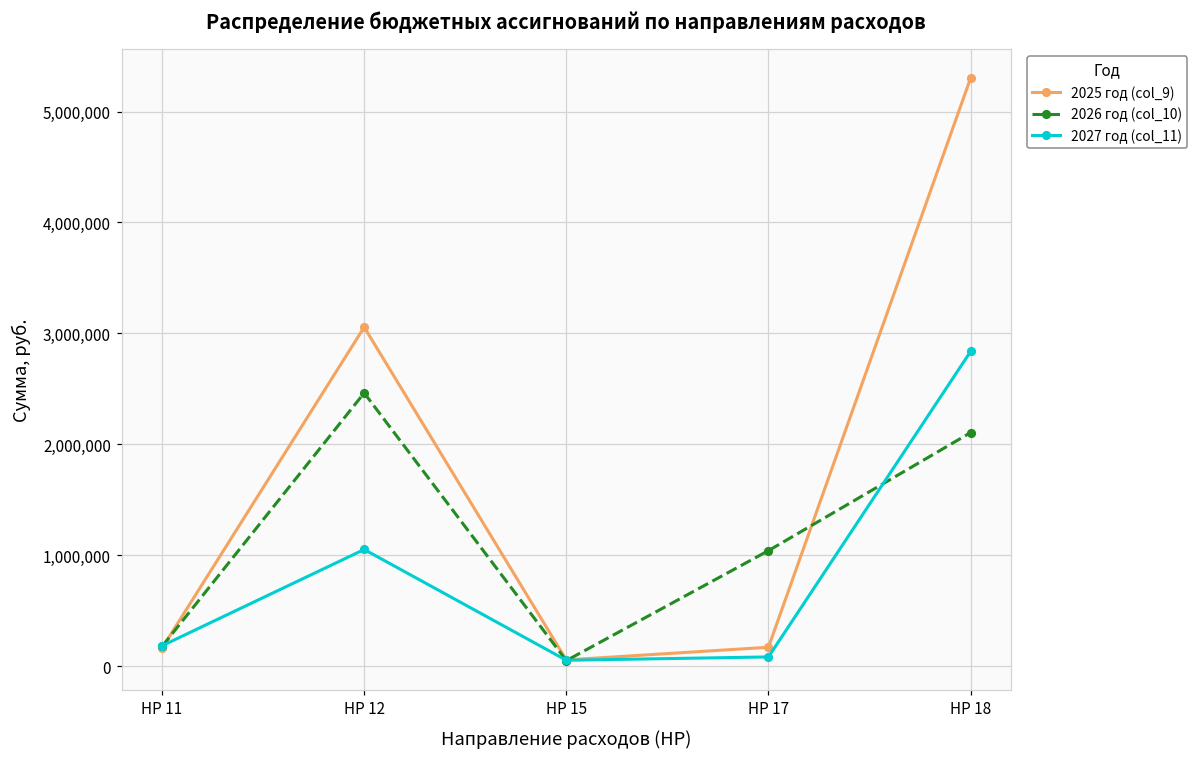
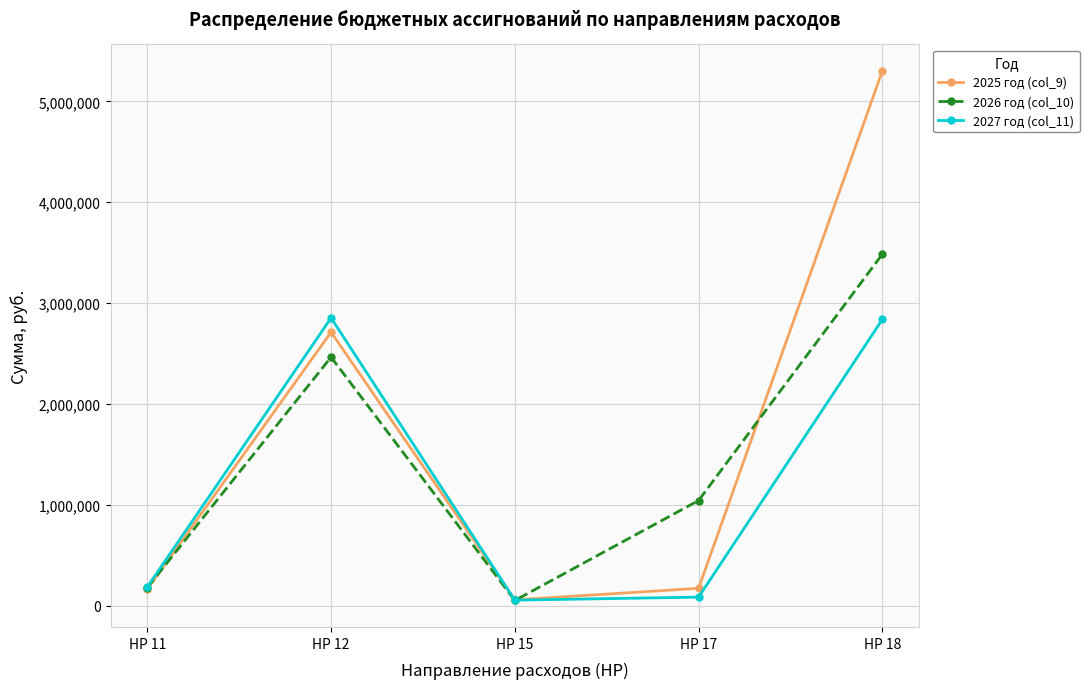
2025 год (col_9), НР 12: 3,060,000 -> 2,710,000
2027 год (col_11), НР 12: 1,050,000 -> 2,850,000
2026 год (col_10), НР 18: 2,110,000 -> 3,480,000
